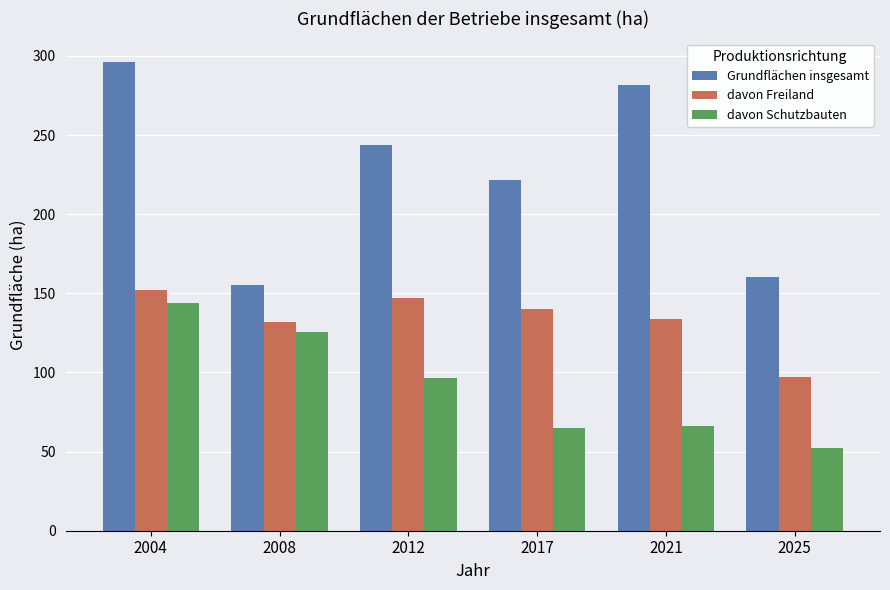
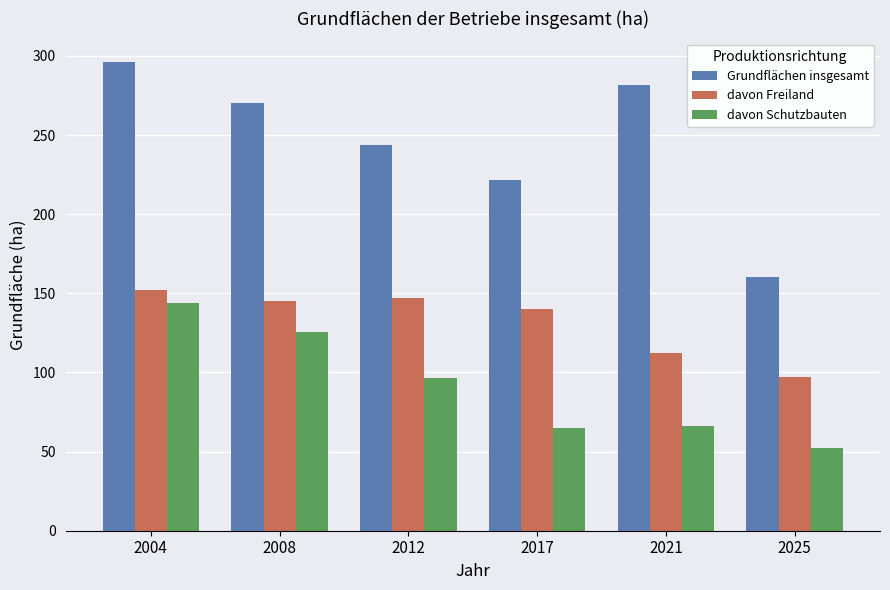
Grundflächen insgesamt, 2008: 156 -> 271
davon Freiland, 2008: 132 -> 145
davon Freiland, 2021: 134 -> 112
